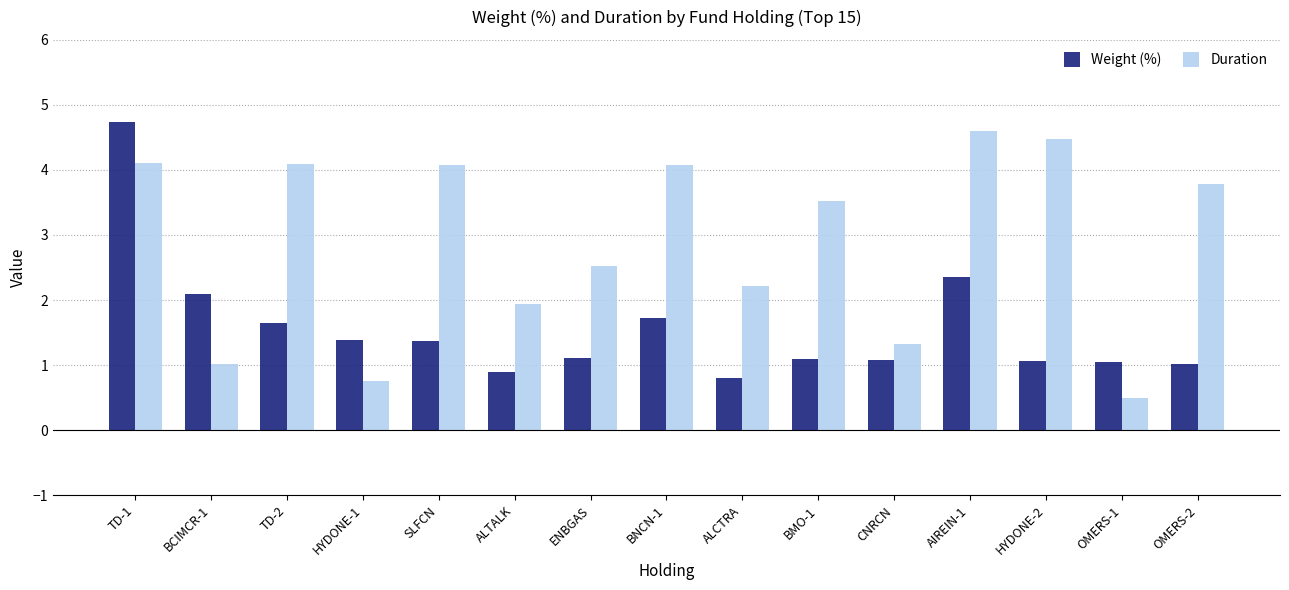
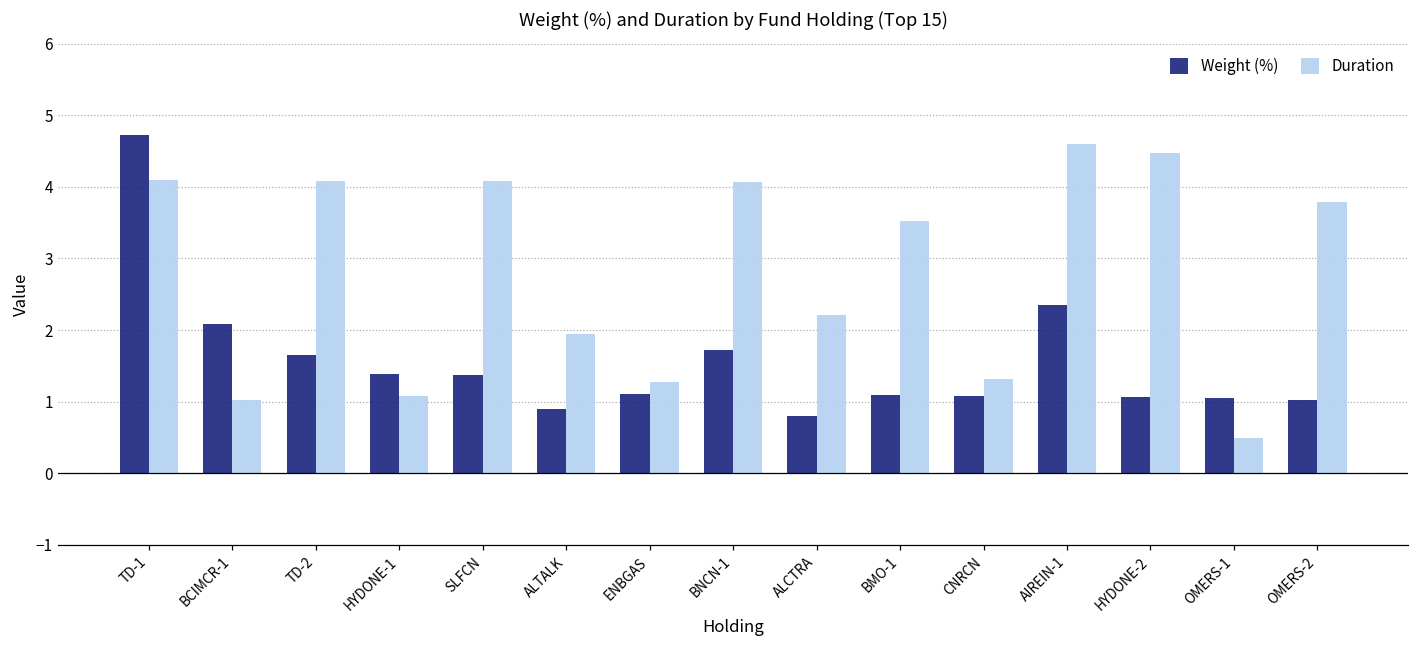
Duration, HYDONE-1: 0.8 -> 1.1
Duration, ENBGAS: 2.5 -> 1.3
